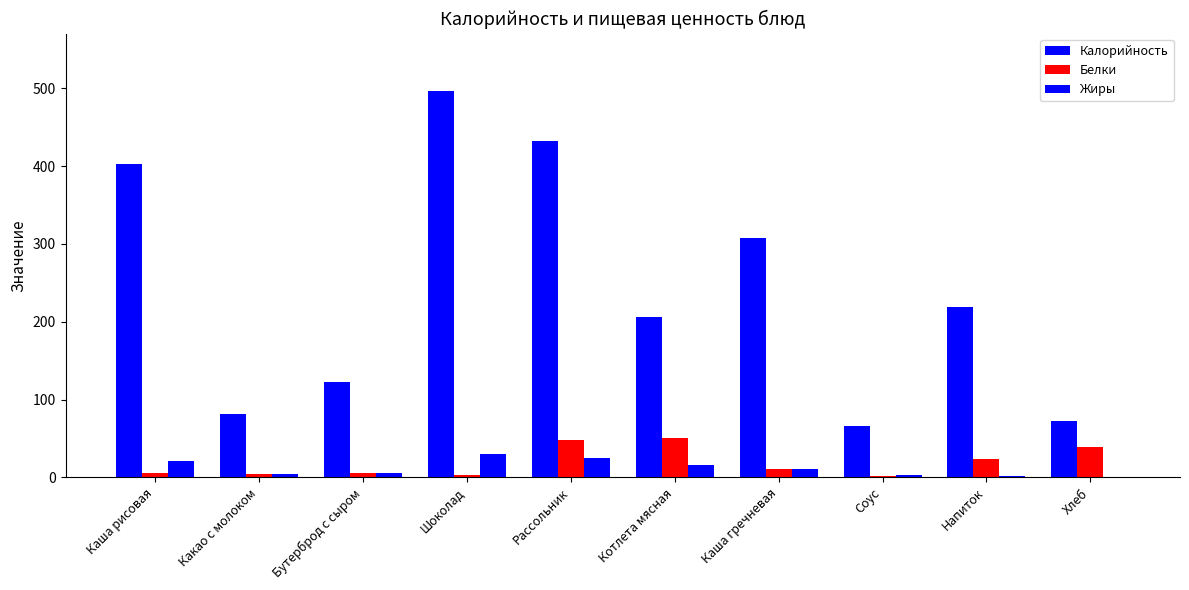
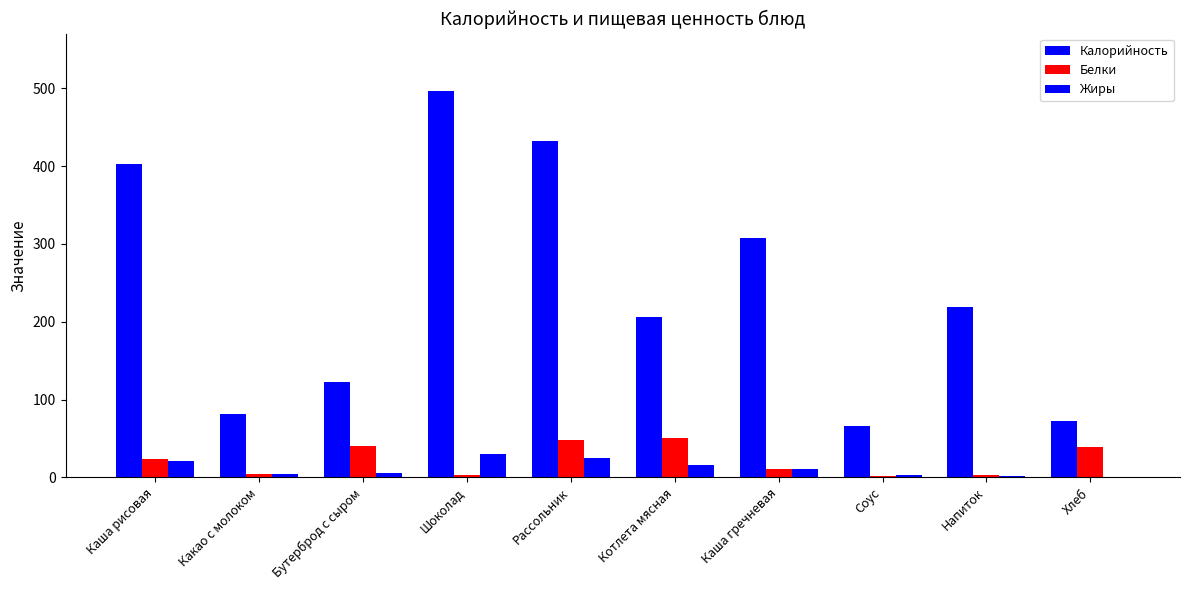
Белки, Каша рисовая: 10 -> 20
Белки, Бутерброд с сыром: 10 -> 40
Белки, Напиток: 20 -> 0
